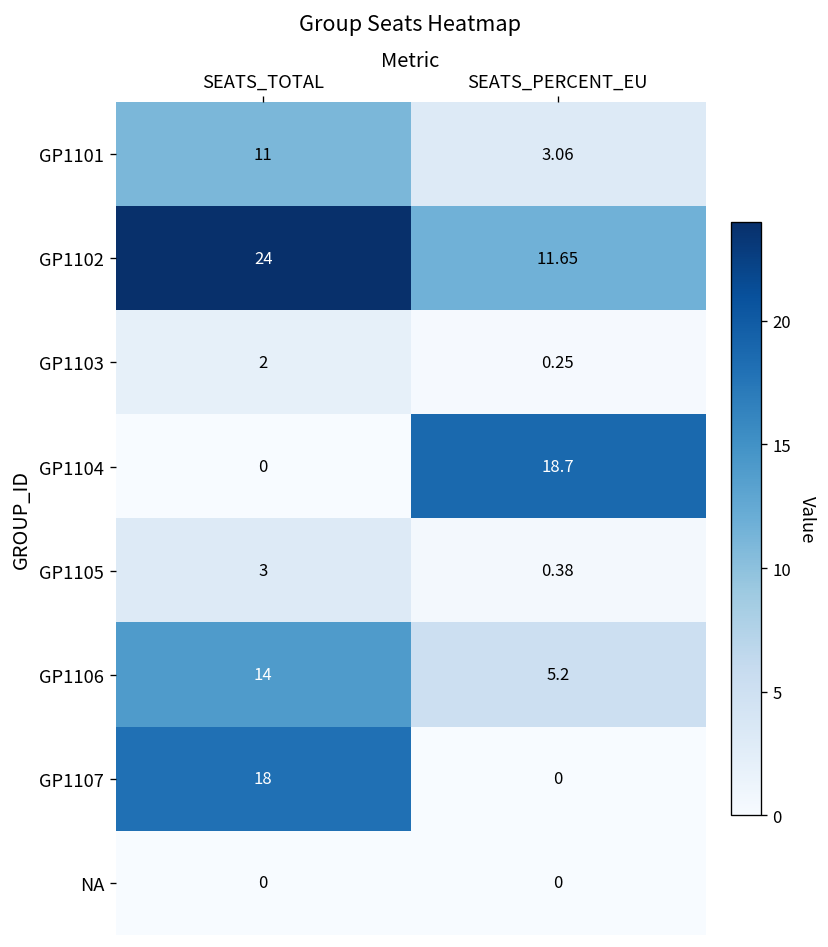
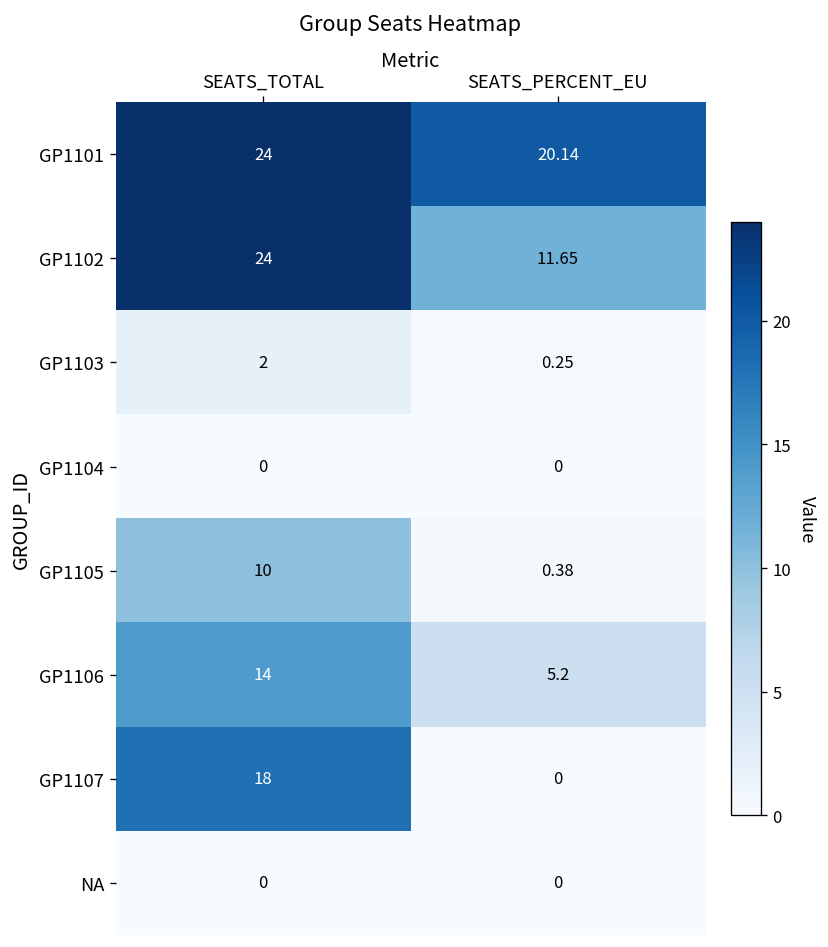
GP1101, SEATS_TOTAL: 11 -> 24
GP1101, SEATS_PERCENT_EU: 3.06 -> 20.14
GP1104, SEATS_PERCENT_EU: 18.7 -> 0
GP1105, SEATS_TOTAL: 3 -> 10
